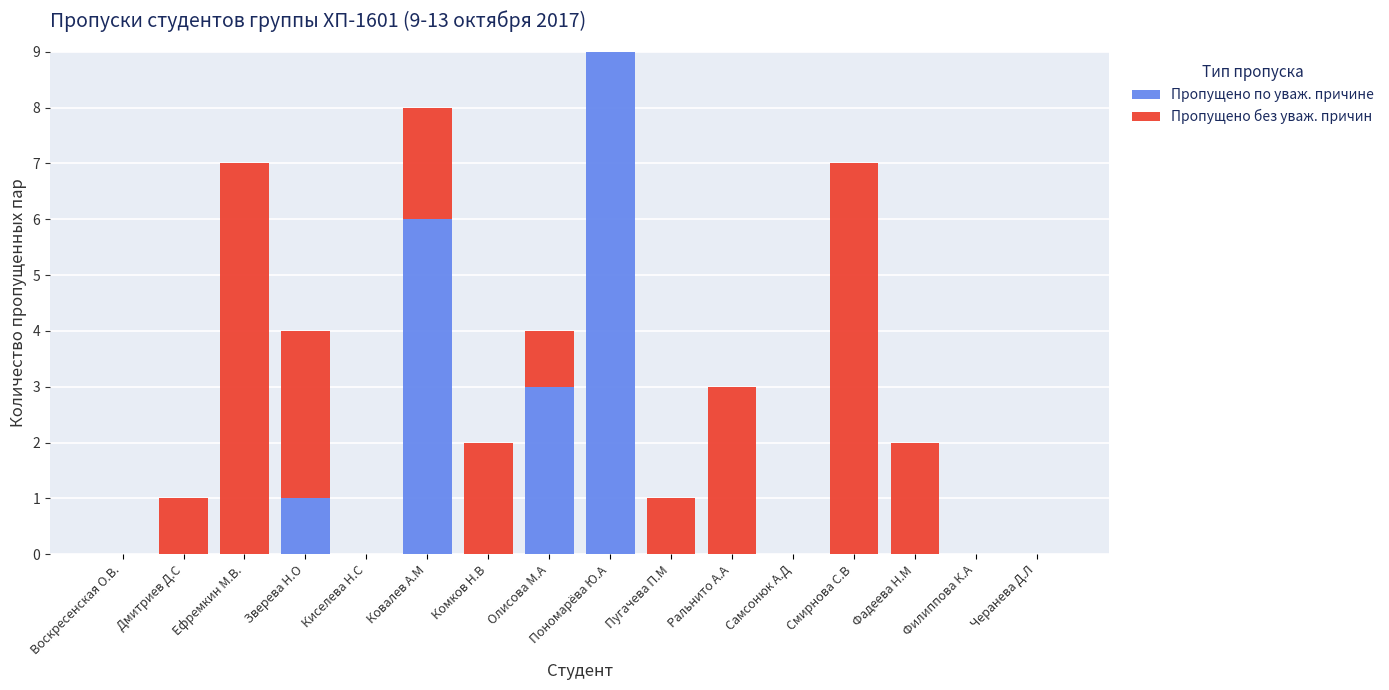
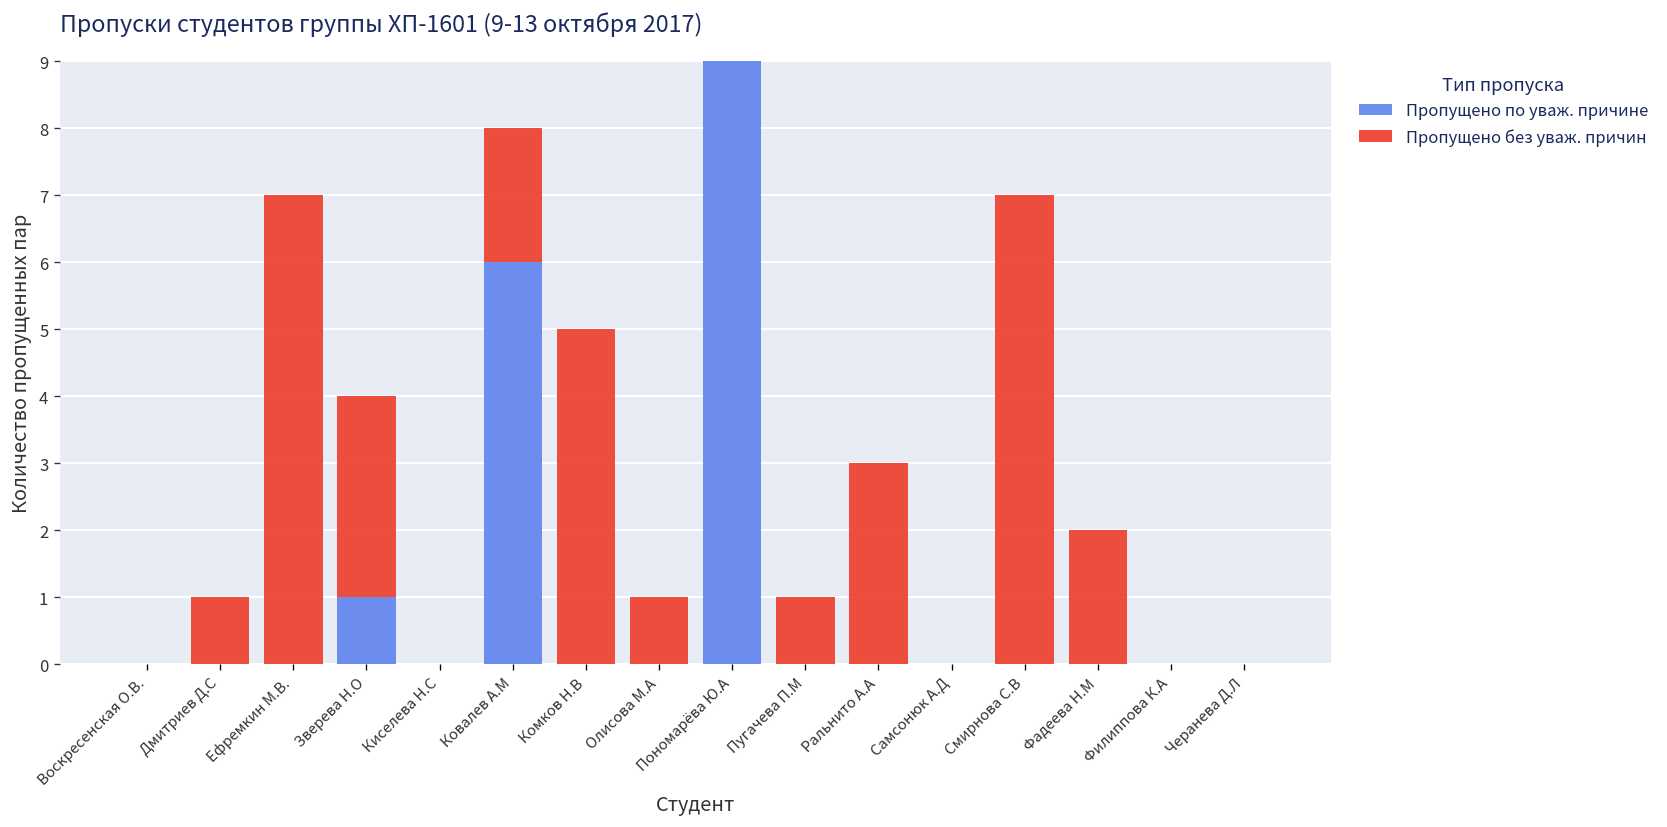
Пропущено без уваж. причин, Комков Н.В: 2 -> 5
Пропущено по уваж. причине, Олисова М.А: 3 -> 0
